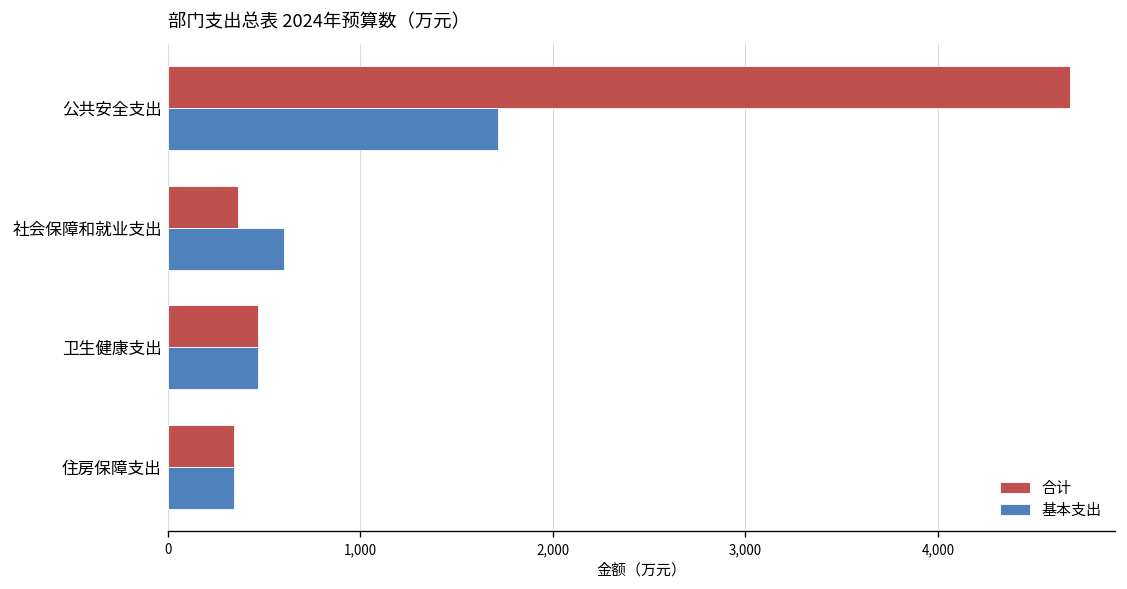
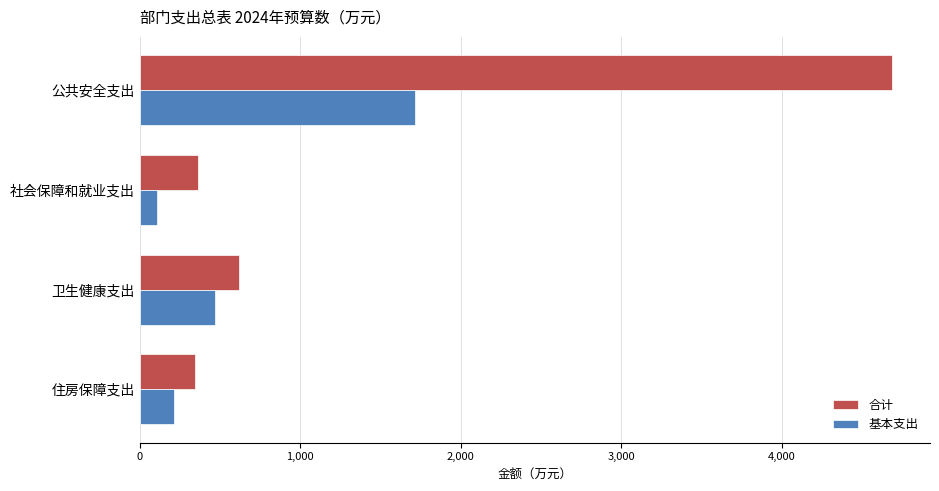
基本支出, 社会保障和就业支出: 600 -> 110
合计, 卫生健康支出: 470 -> 620
基本支出, 住房保障支出: 340 -> 210
